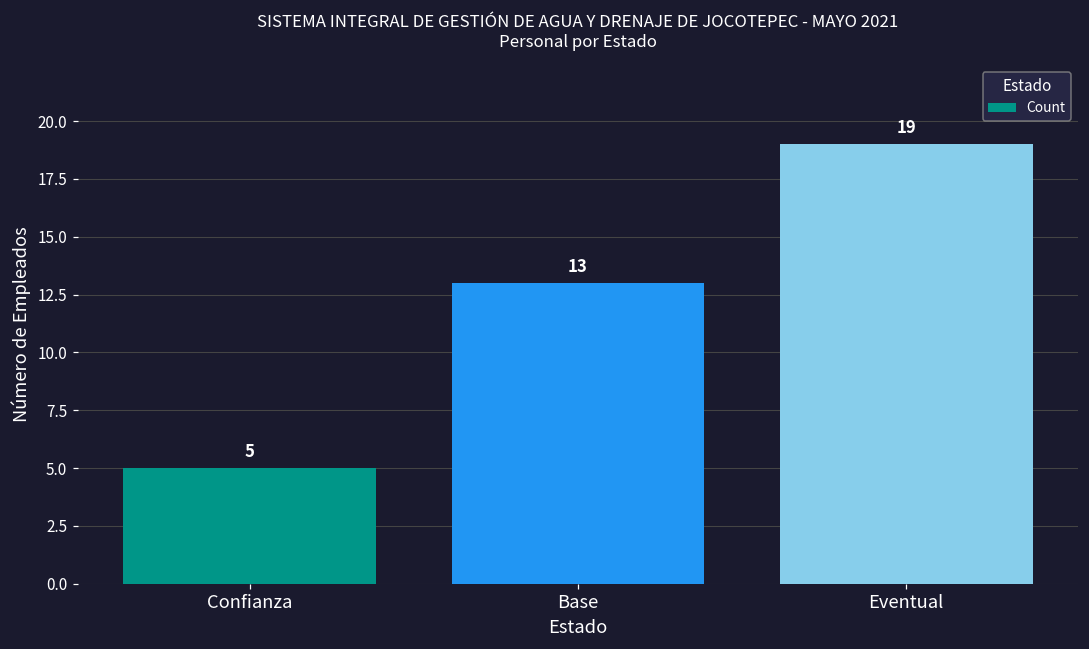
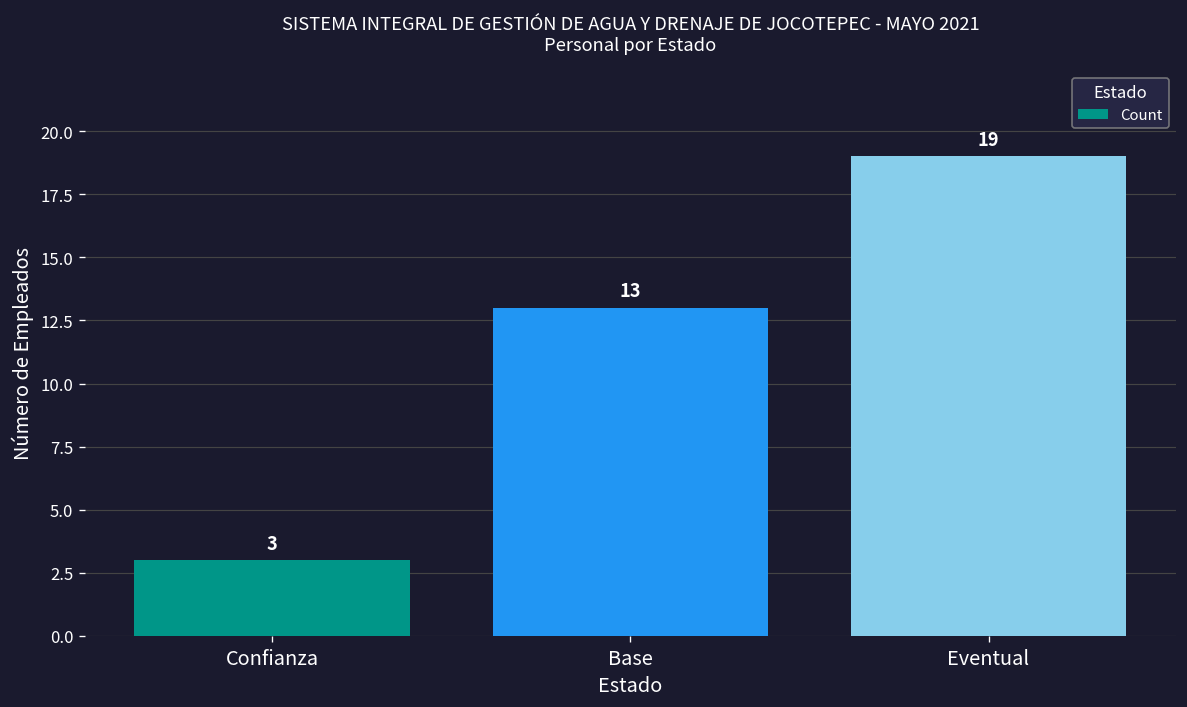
Confianza: 5 -> 3
